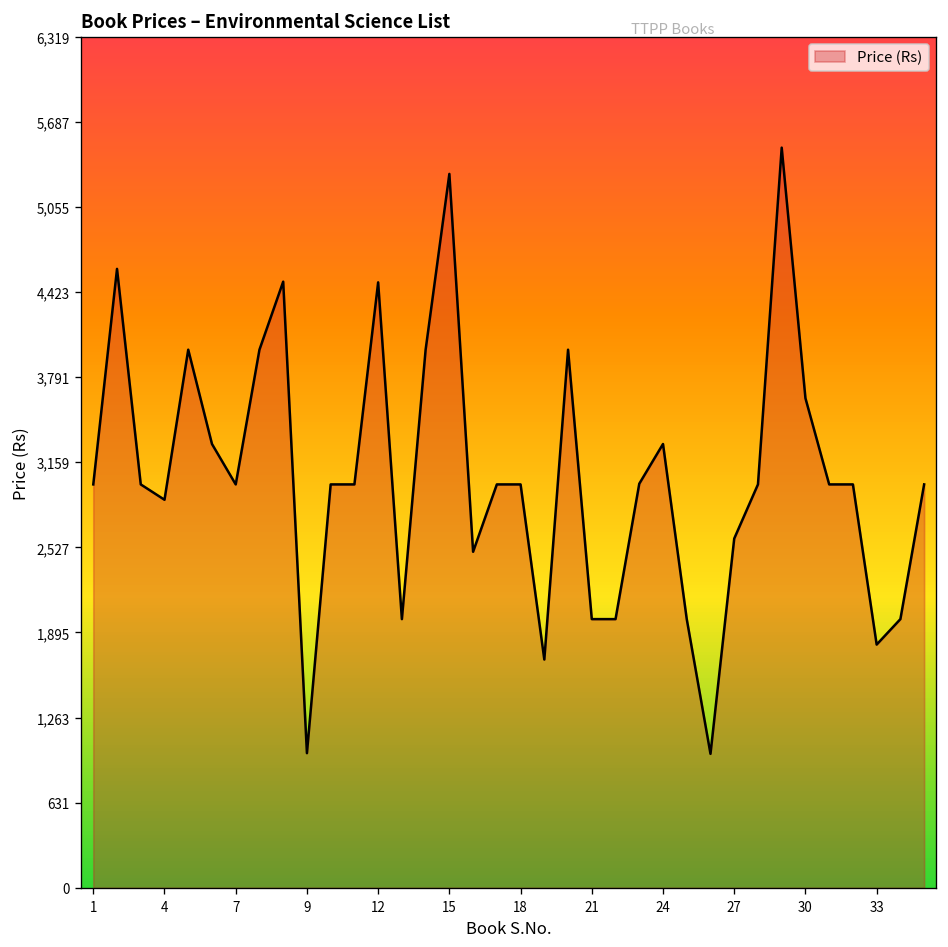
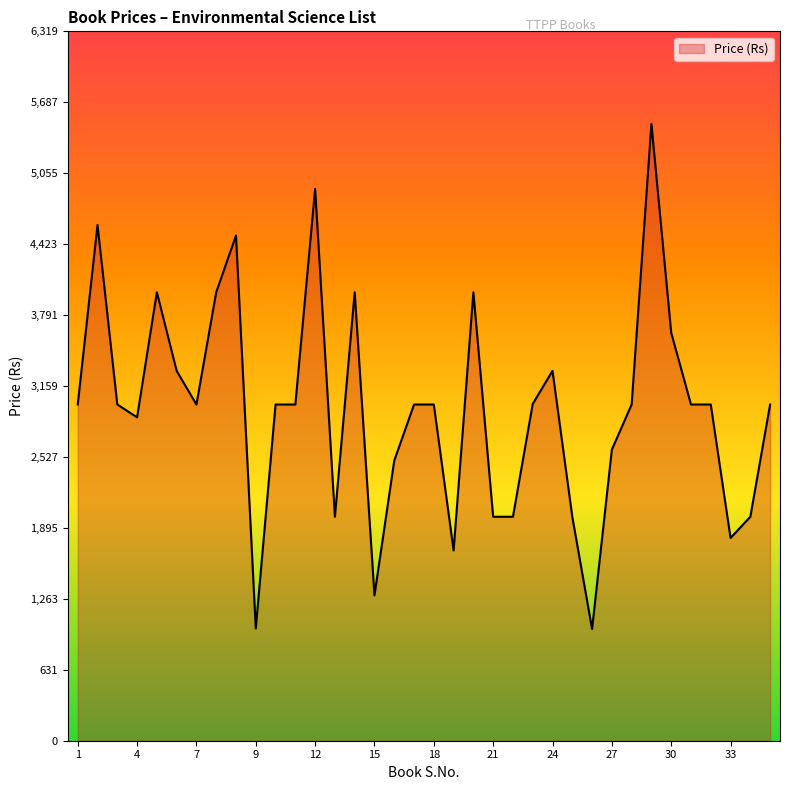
12: 4,500 -> 4,920
15: 5,300 -> 1,300
